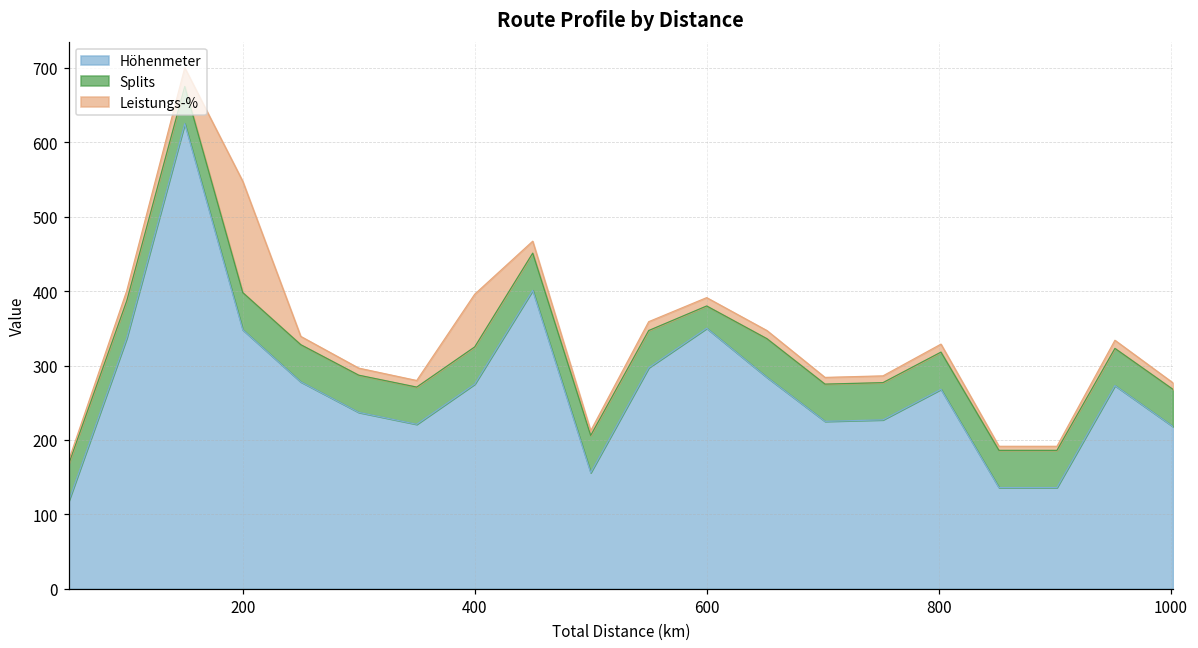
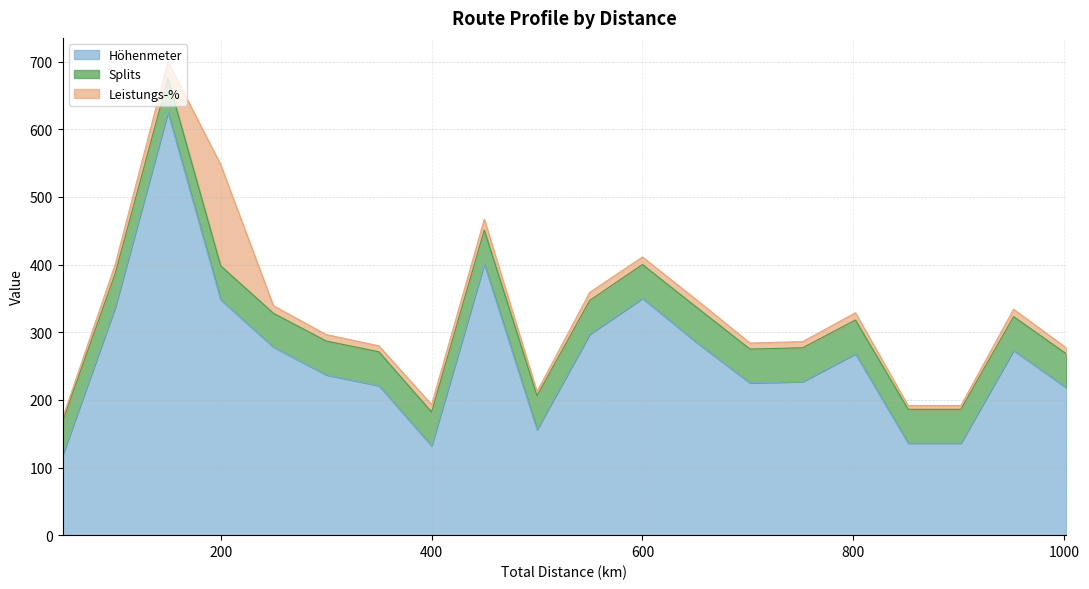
Höhenmeter, 400: 280 -> 130
Leistungs-%, 400: 70 -> 10
Splits, 600: 30 -> 50
